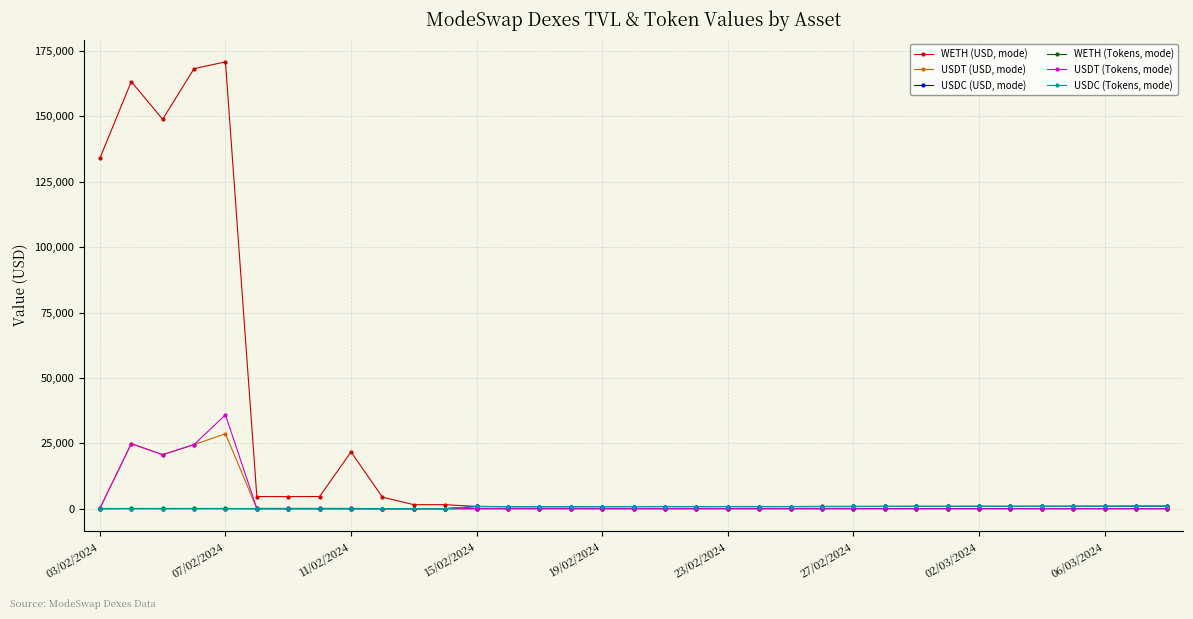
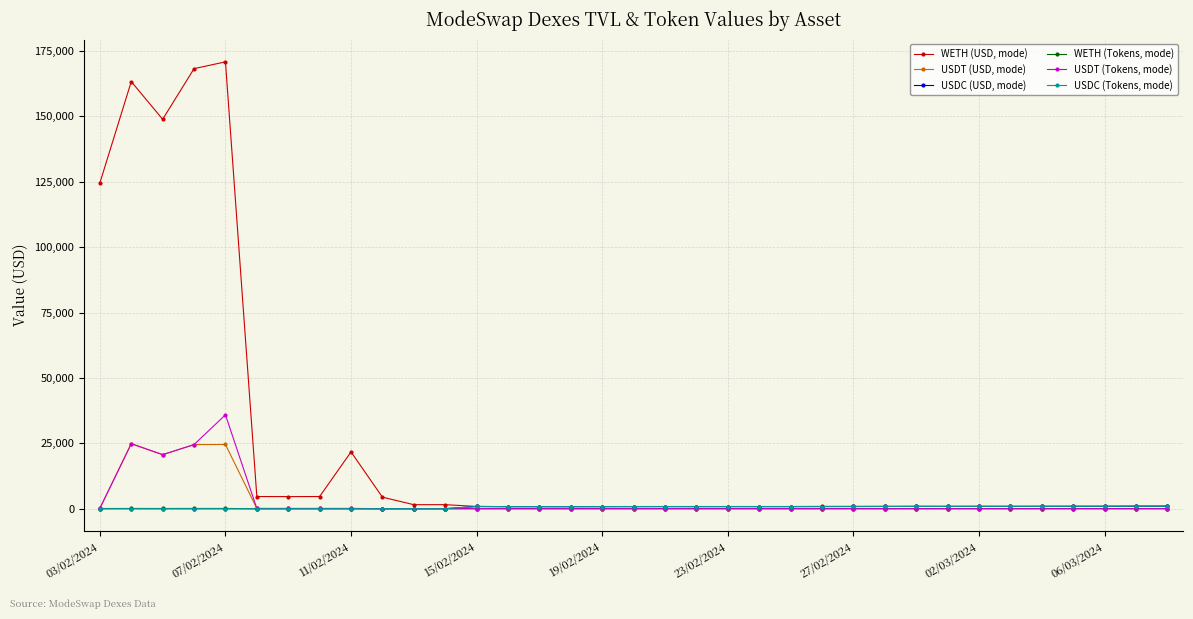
WETH (USD, mode), 03/02/2024: 134,000 -> 125,000
USDT (USD, mode), 07/02/2024: 29,000 -> 25,000
